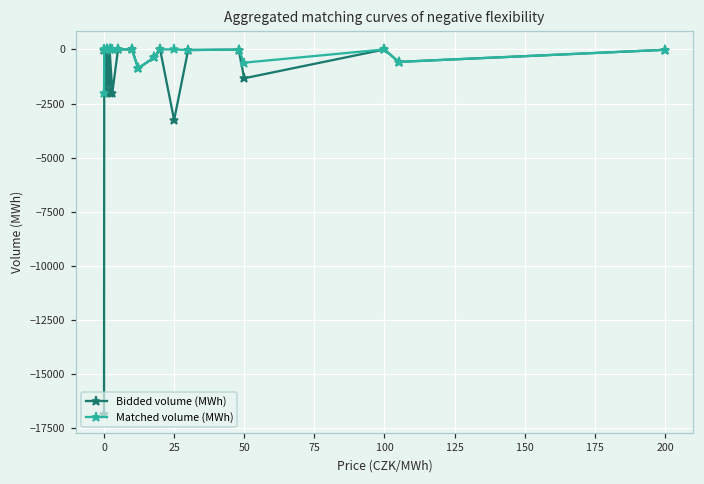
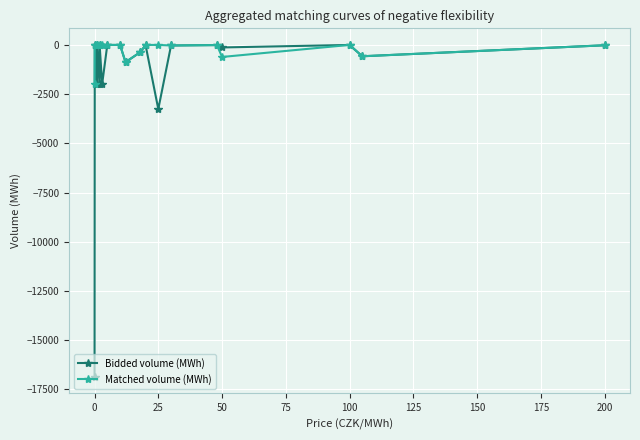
Bidded volume (MWh), 50: -1300 -> -100
